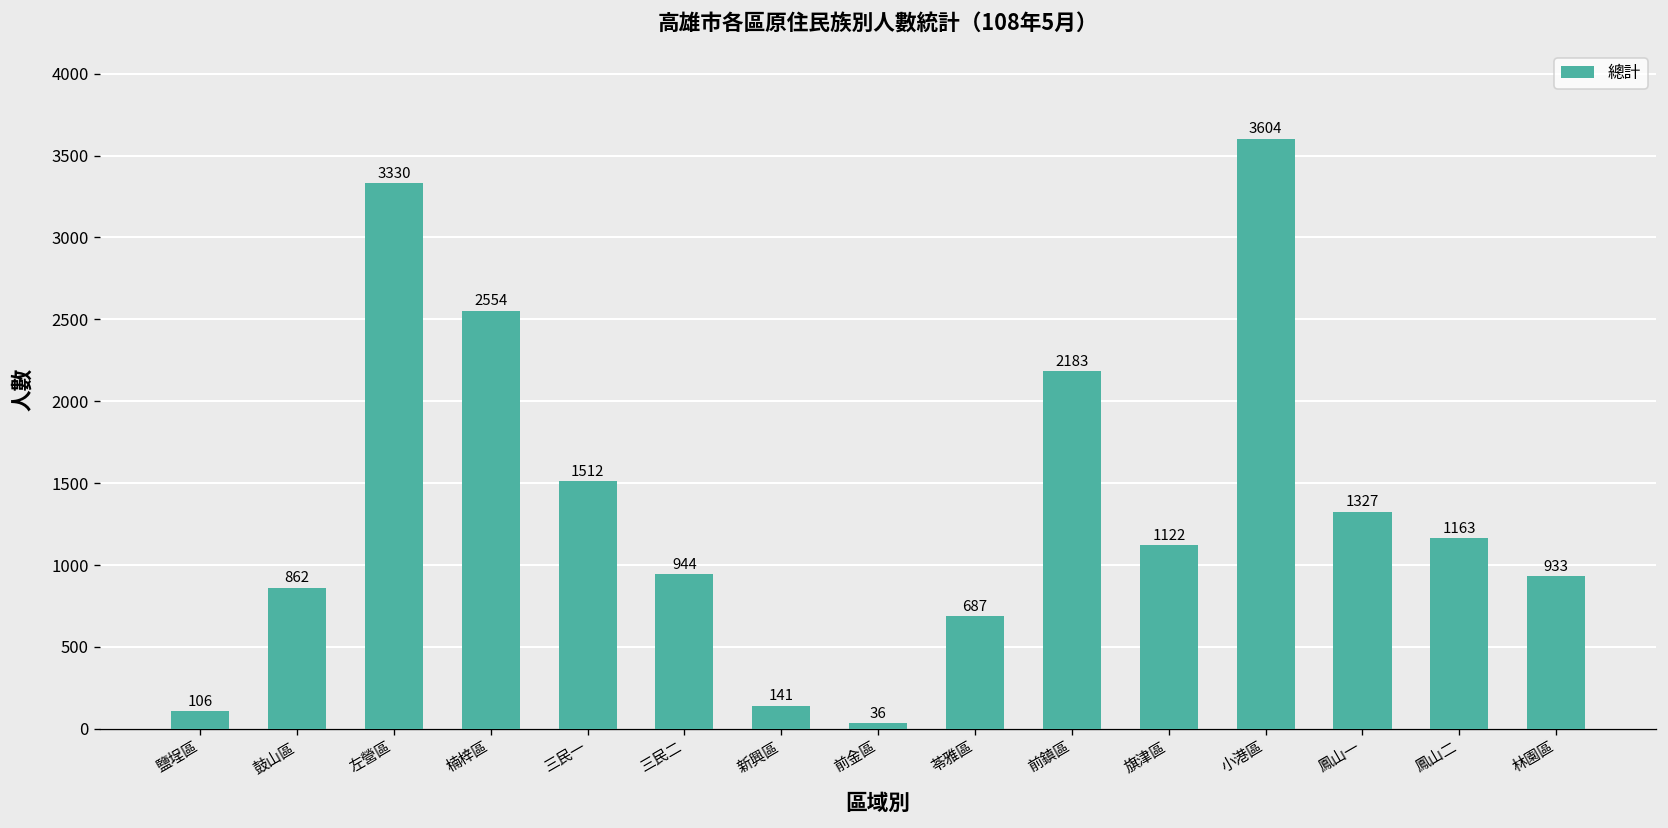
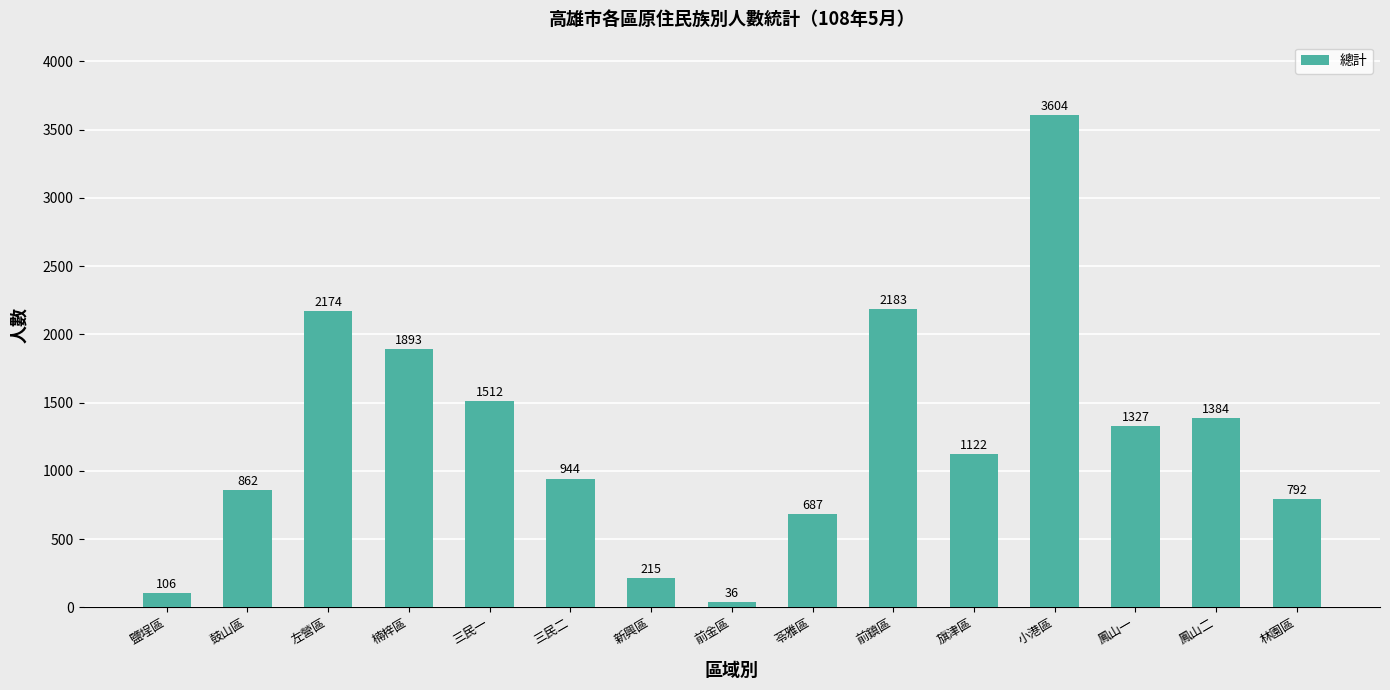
左營區: 3330 -> 2174
楠梓區: 2554 -> 1893
新興區: 141 -> 215
鳳山二: 1163 -> 1384
林園區: 933 -> 792
